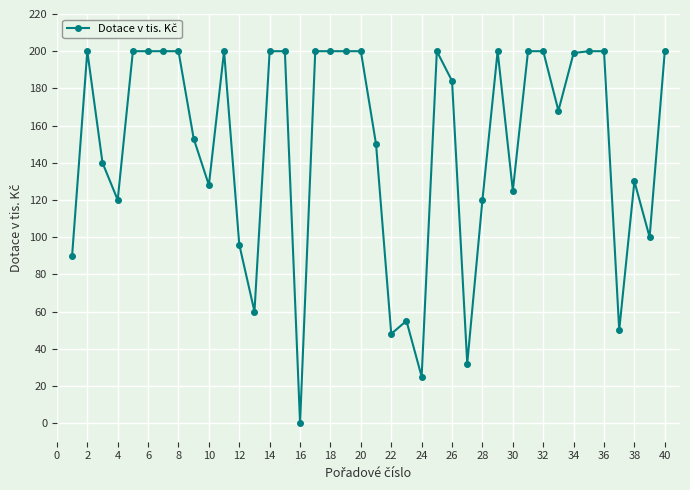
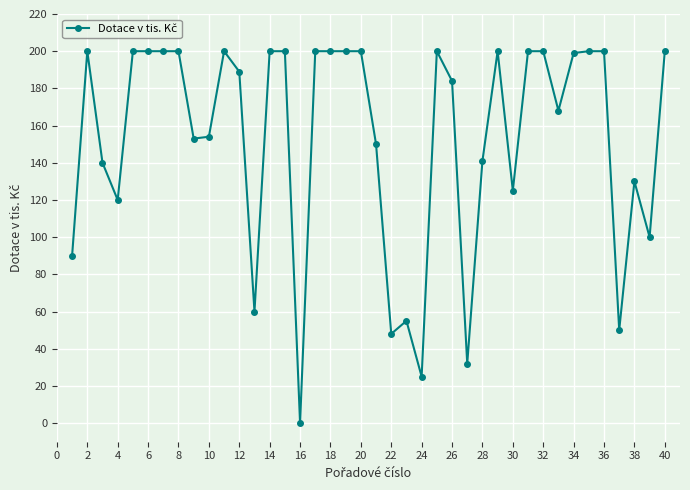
10: 128 -> 154
12: 96 -> 189
28: 120 -> 141
